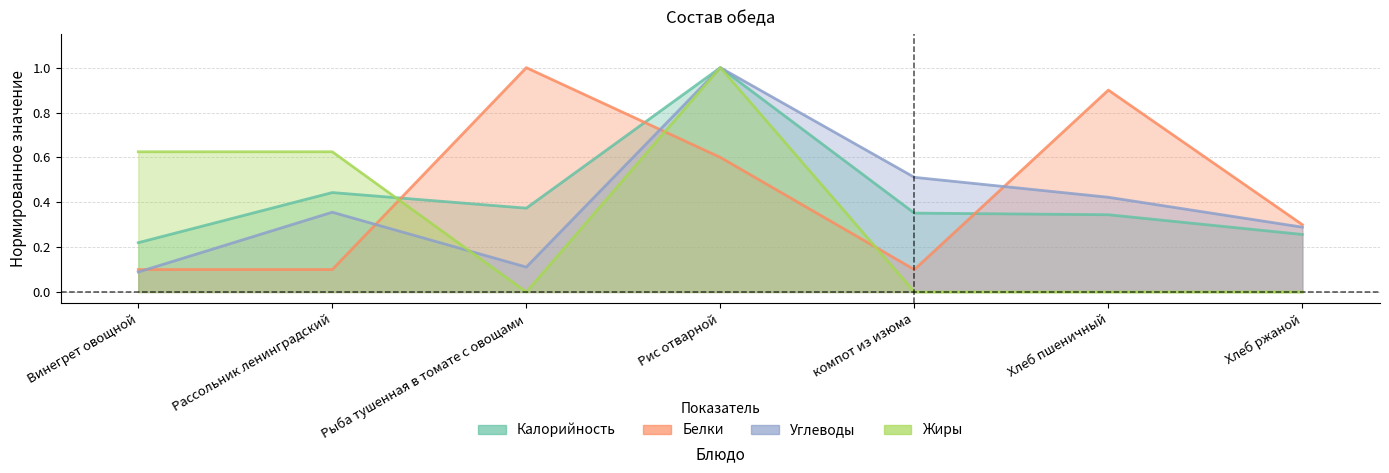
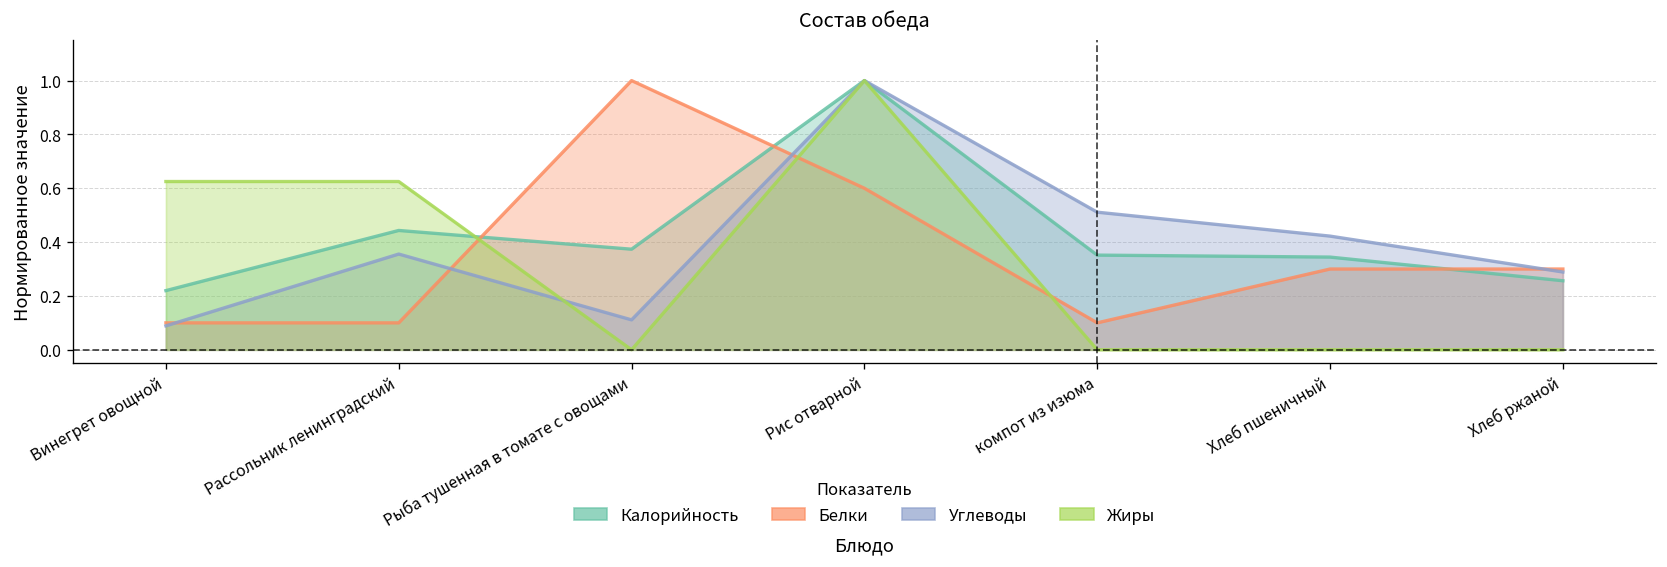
Белки, Хлеб пшеничный: 0.90 -> 0.30
